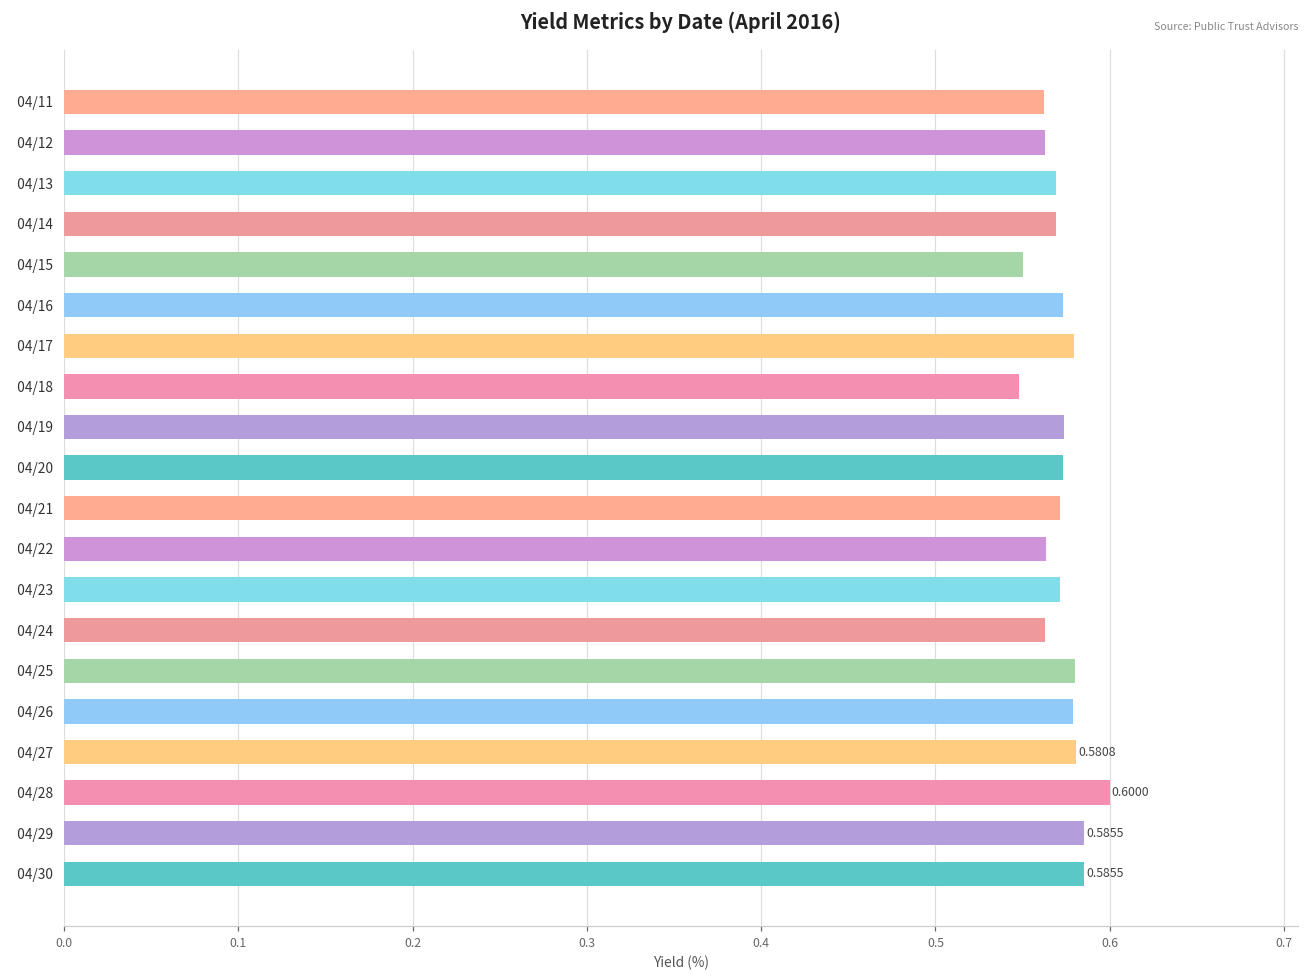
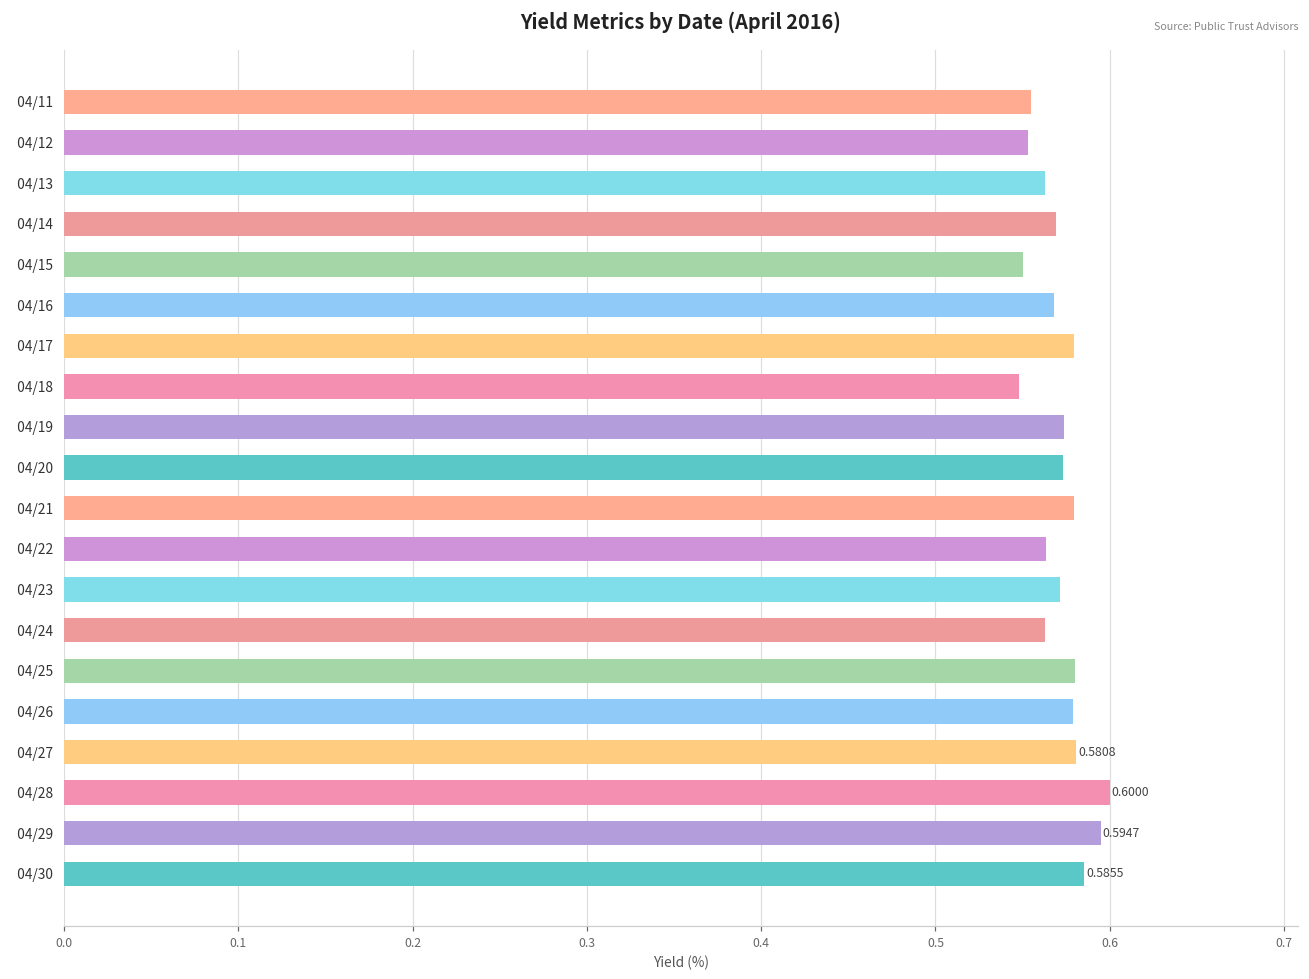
04/11: 0.562 -> 0.555
04/12: 0.563 -> 0.553
04/13: 0.569 -> 0.563
04/16: 0.573 -> 0.568
04/21: 0.572 -> 0.579
04/29: 0.5855 -> 0.5947
